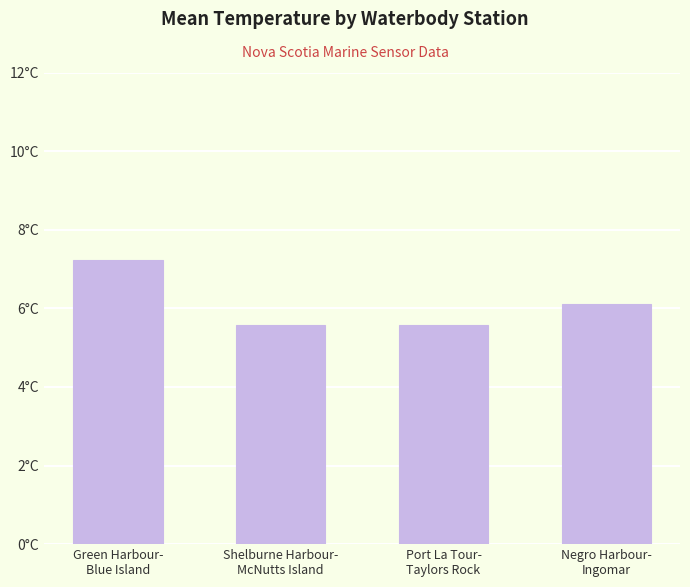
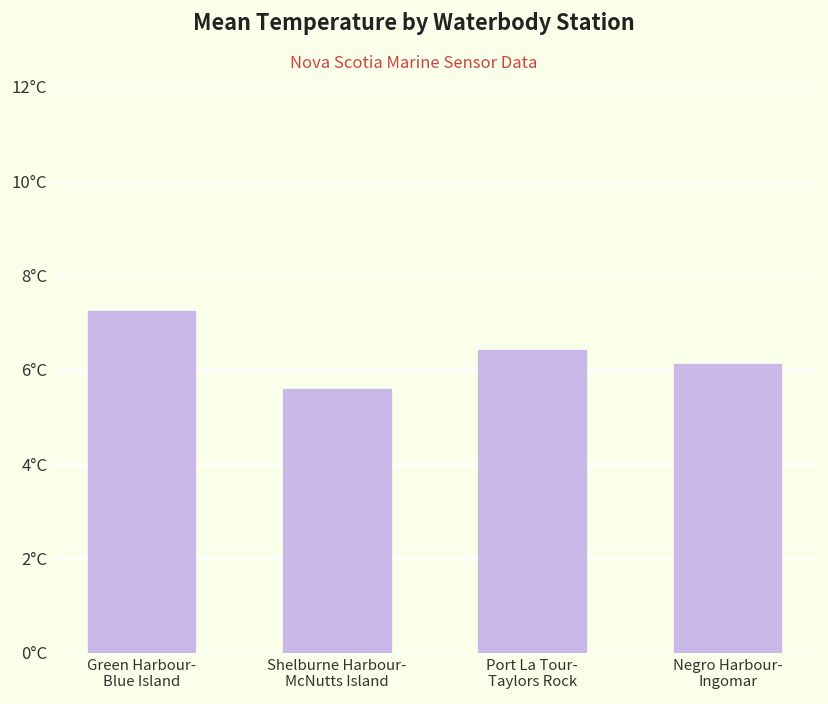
Port La Tour- Taylors Rock: 5.6°C -> 6.4°C
